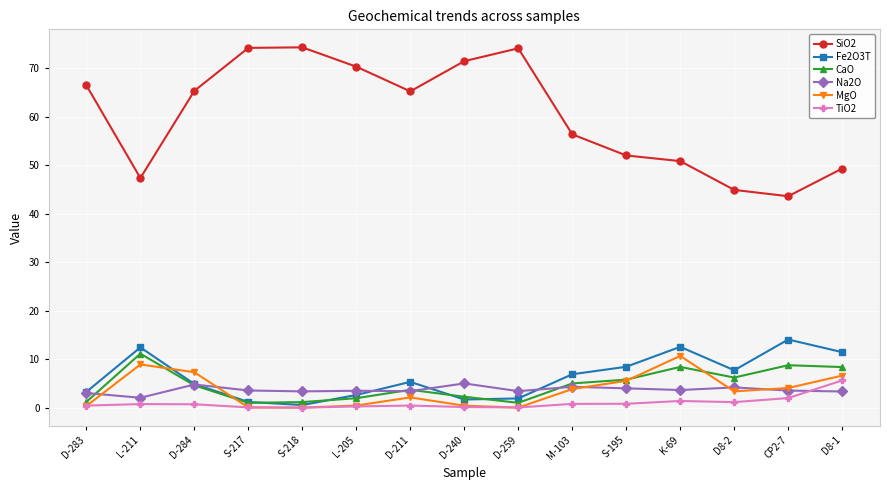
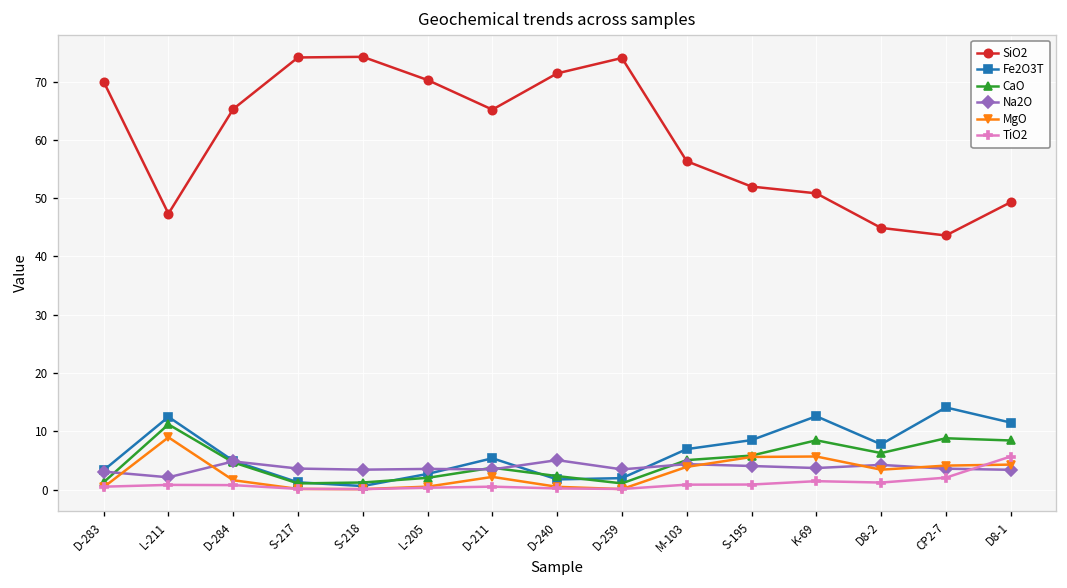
SiO2, D-283: 66 -> 70
MgO, D-284: 7 -> 2
MgO, K-69: 11 -> 6
MgO, D8-1: 7 -> 4
